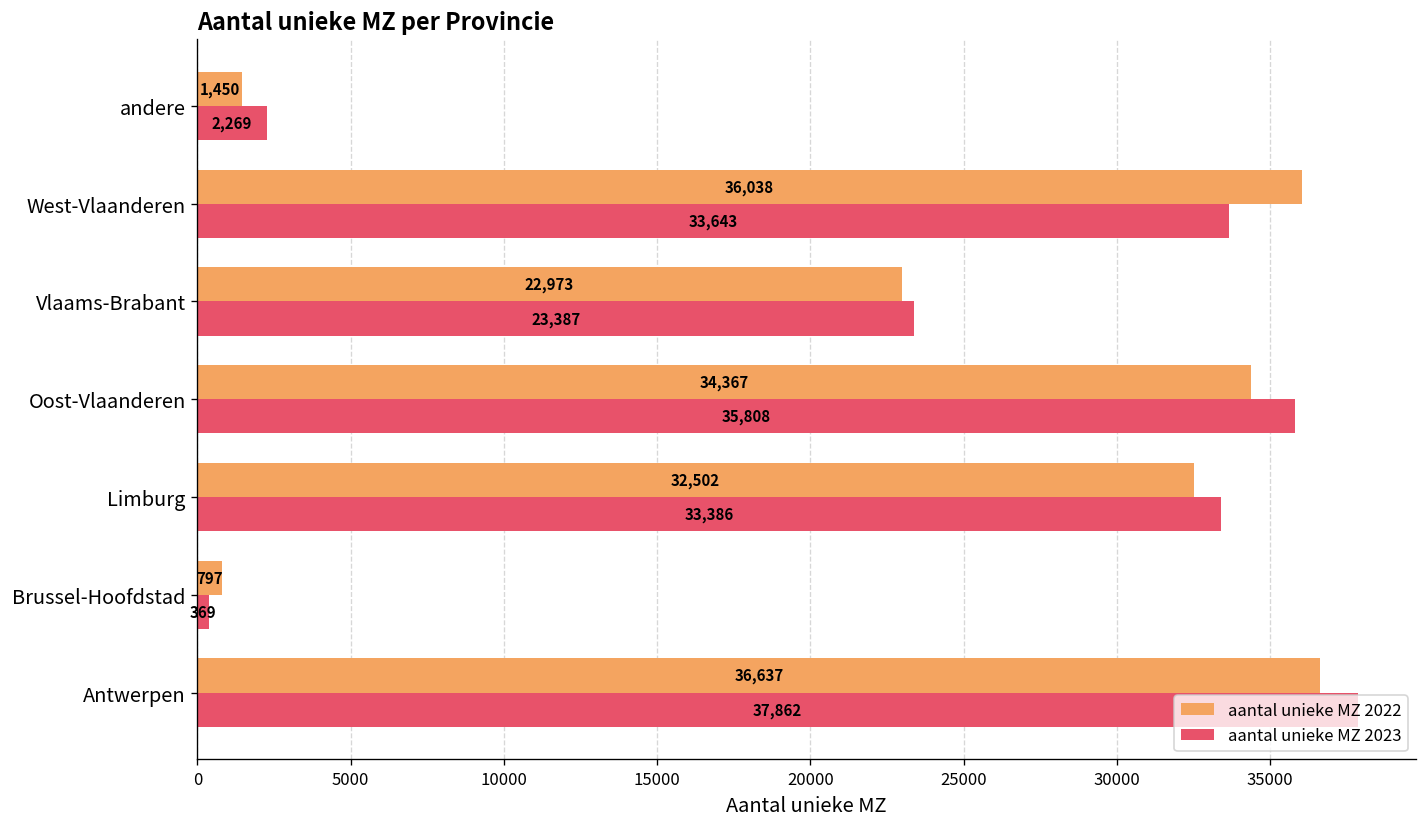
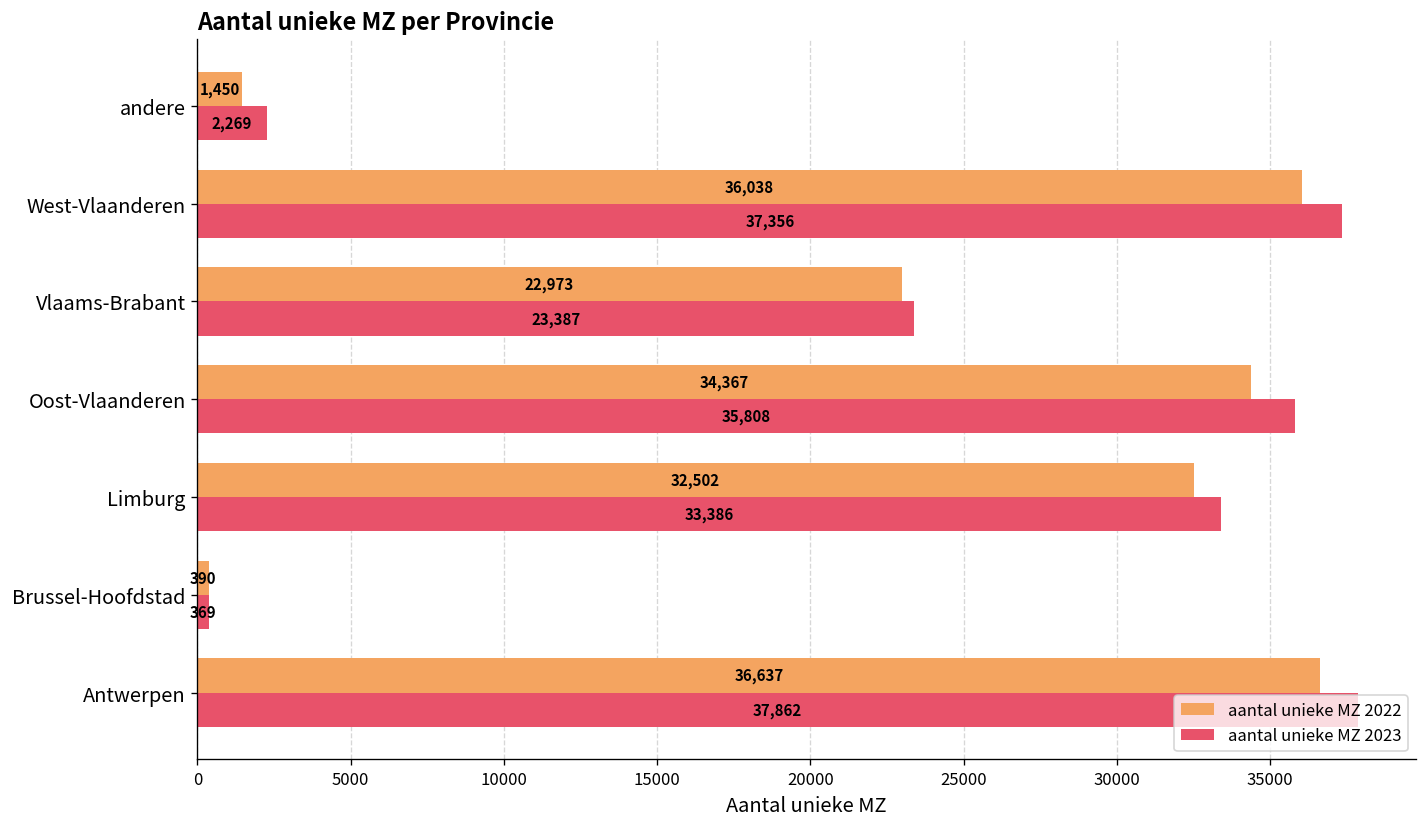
aantal unieke MZ 2023, West-Vlaanderen: 33,643 -> 37,356
aantal unieke MZ 2022, Brussel-Hoofdstad: 797 -> 390
